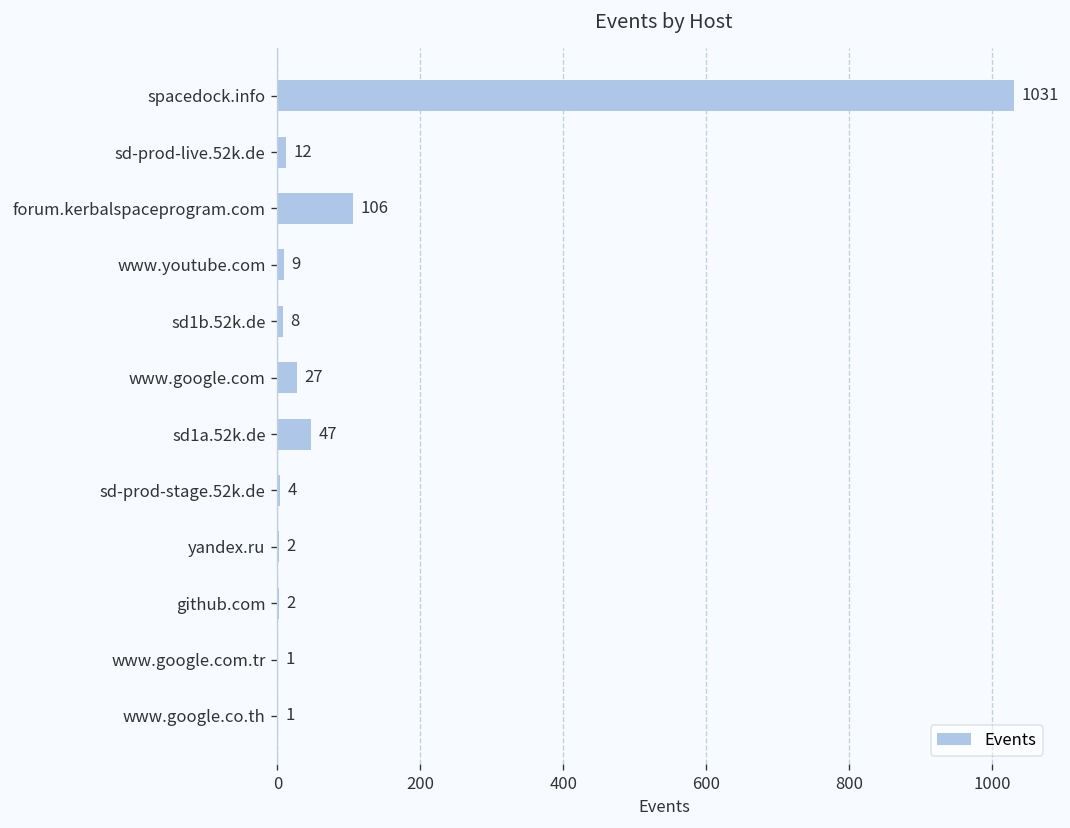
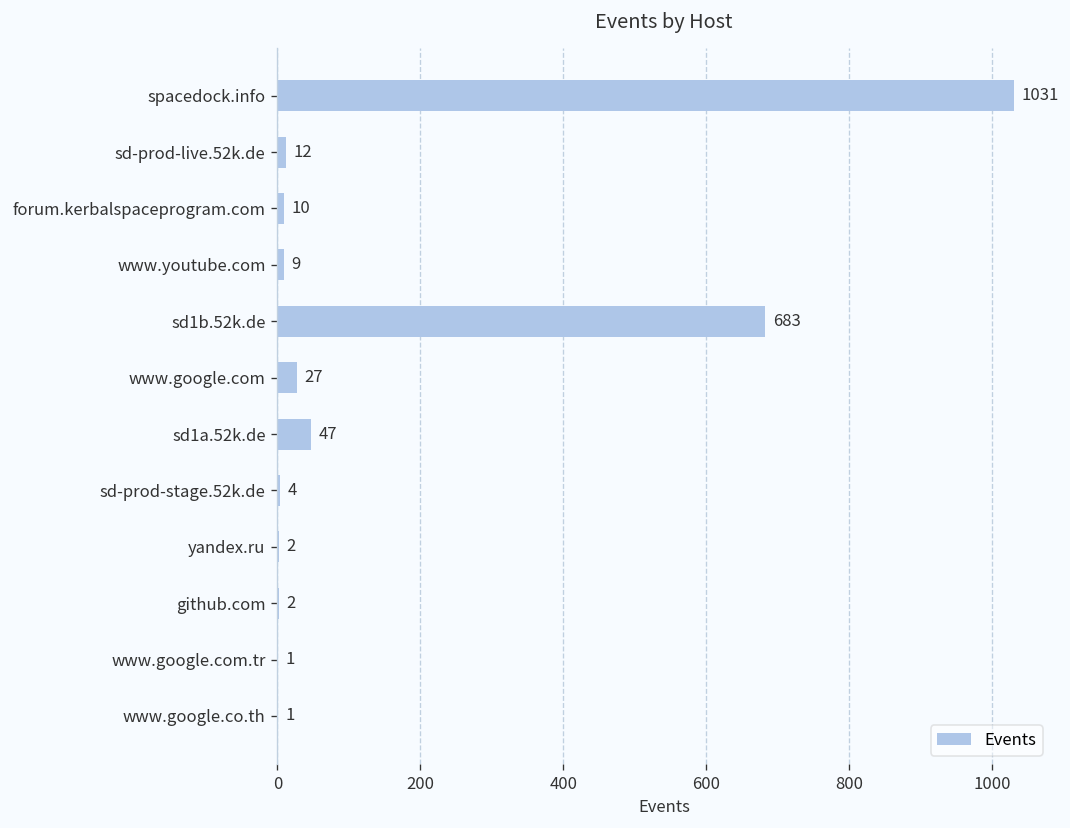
forum.kerbalspaceprogram.com: 106 -> 10
sd1b.52k.de: 8 -> 683
